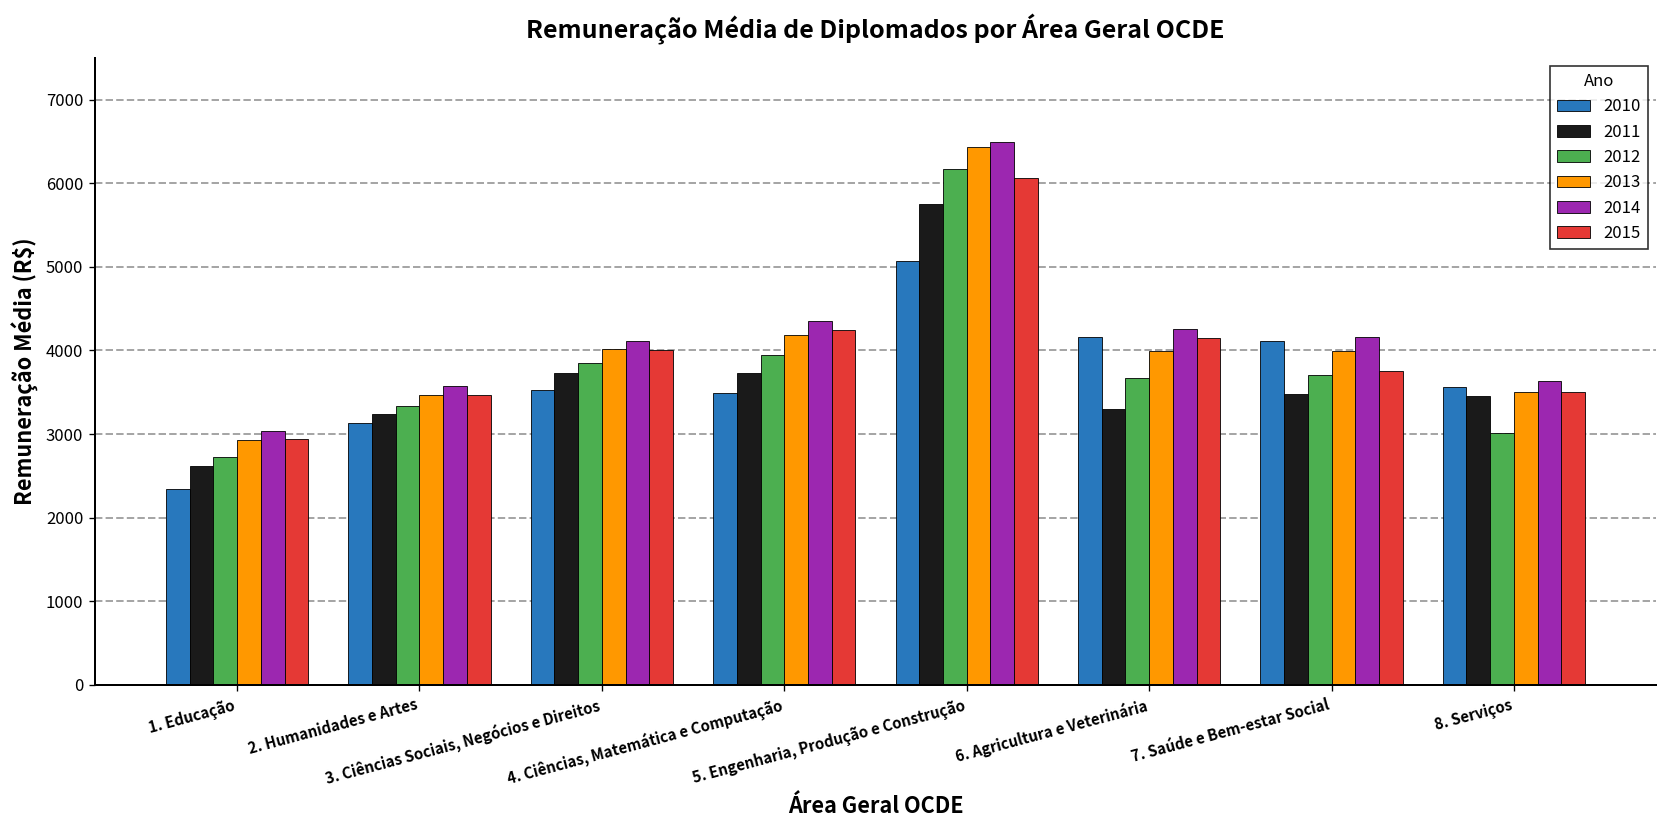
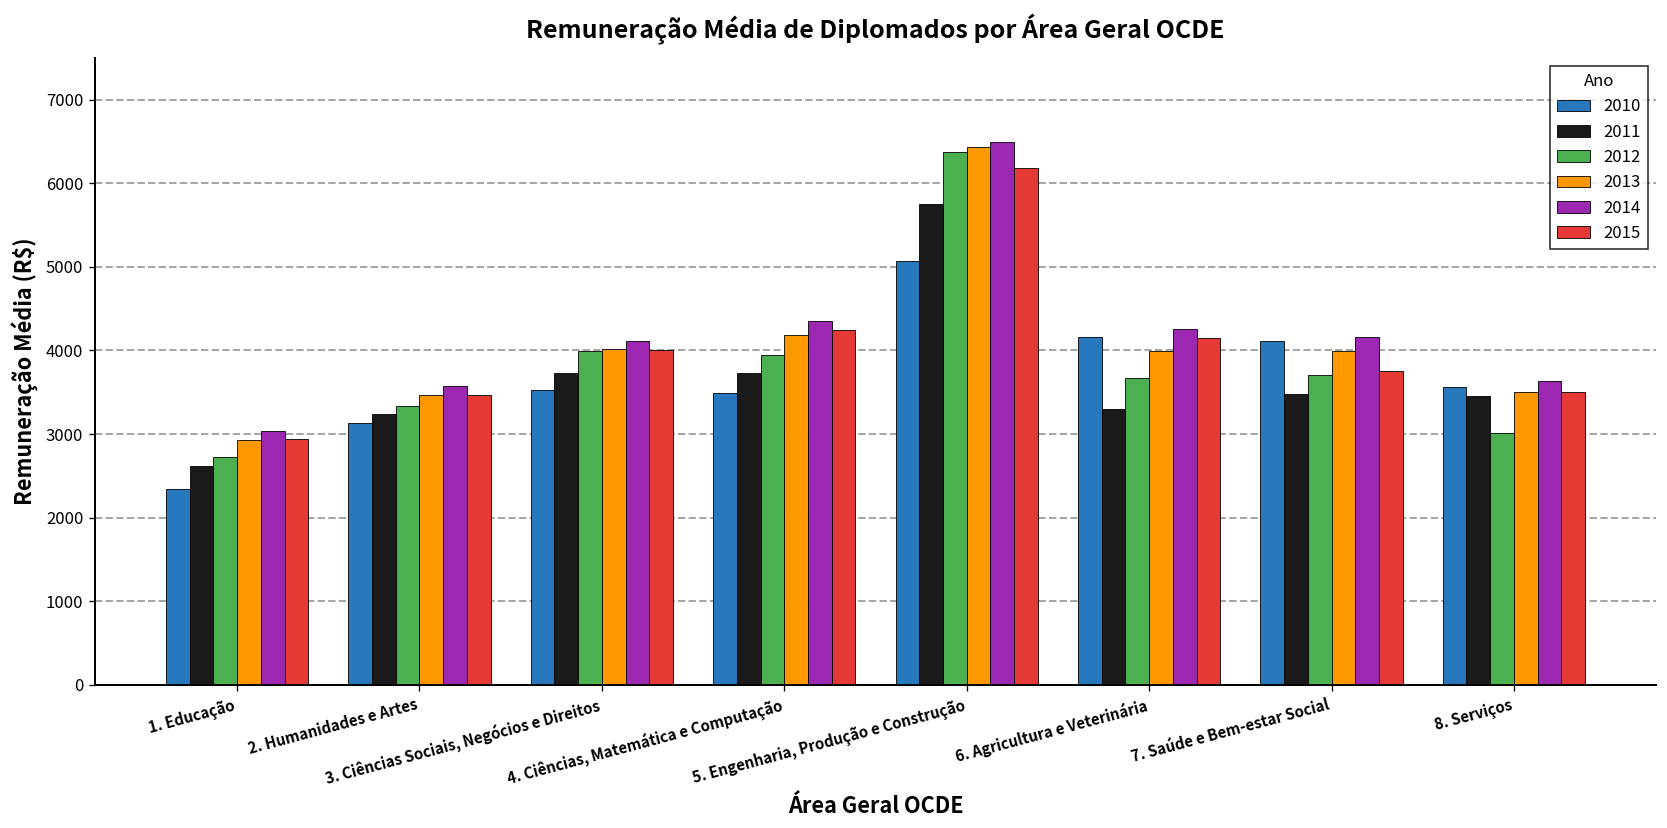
2012, 3. Ciências Sociais, Negócios e Direitos: 3800 -> 4000
2012, 5. Engenharia, Produção e Construção: 6200 -> 6400
2015, 5. Engenharia, Produção e Construção: 6100 -> 6200
